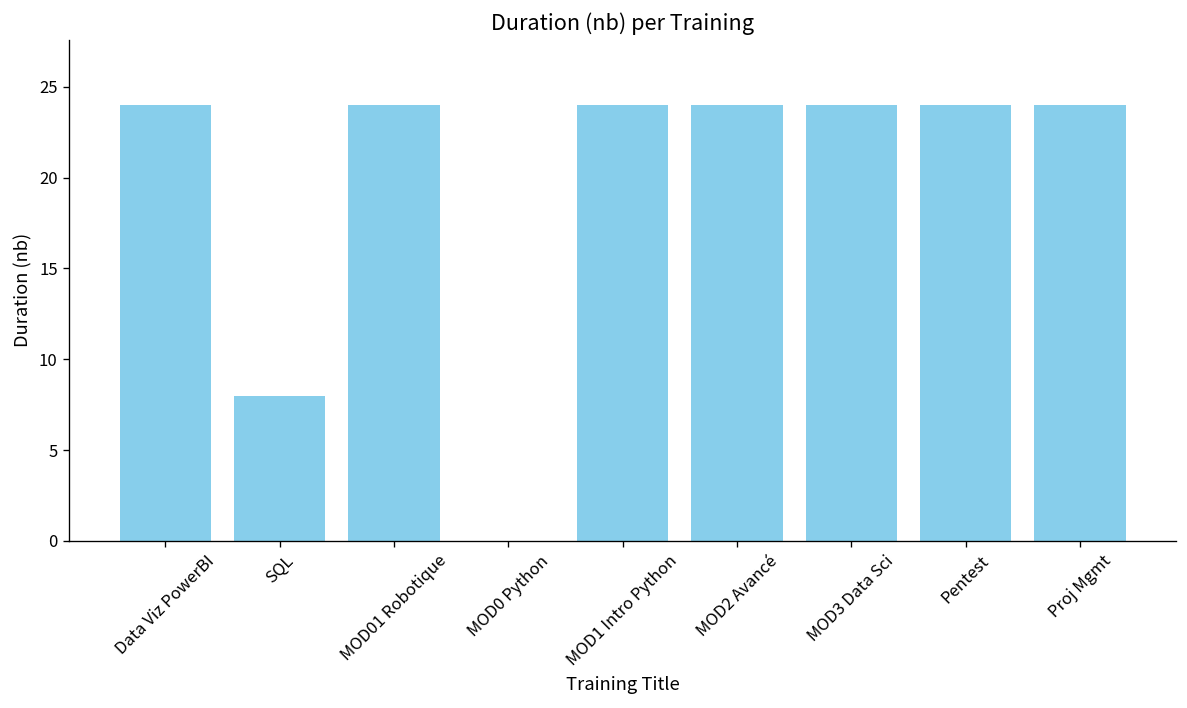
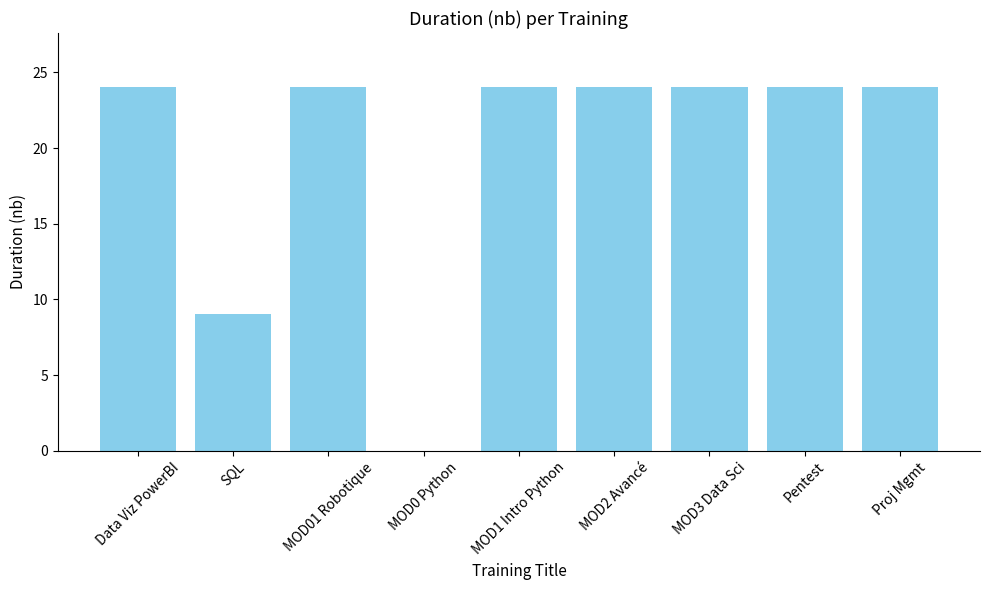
SQL: 8 -> 9
